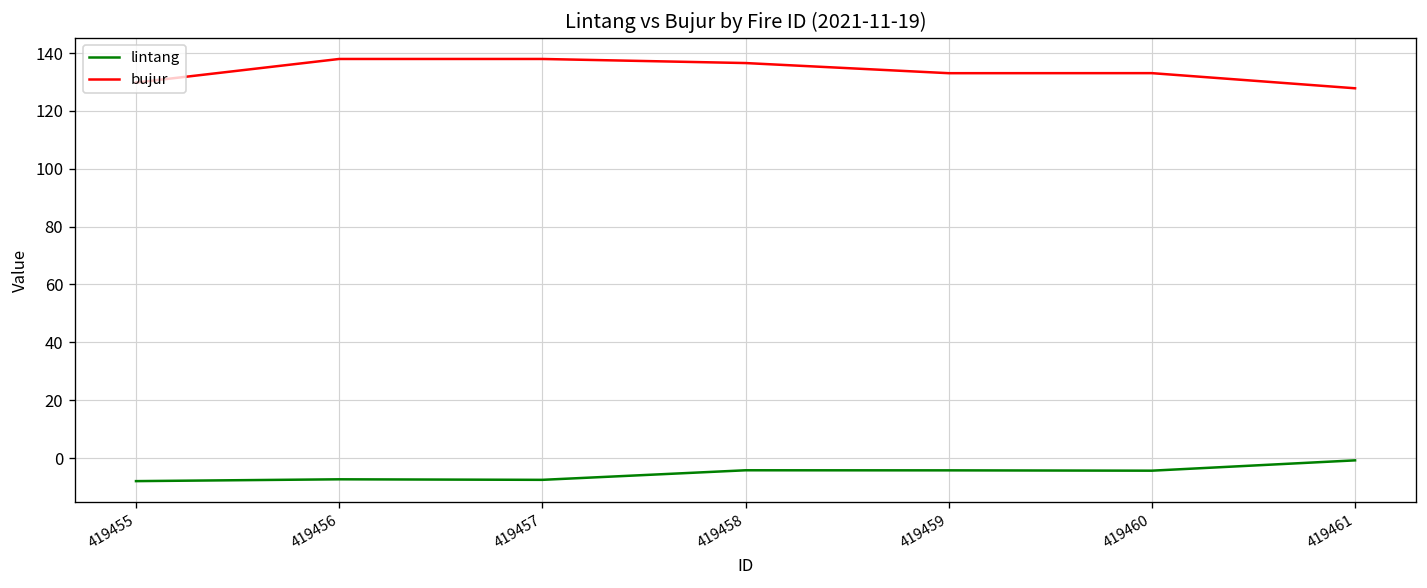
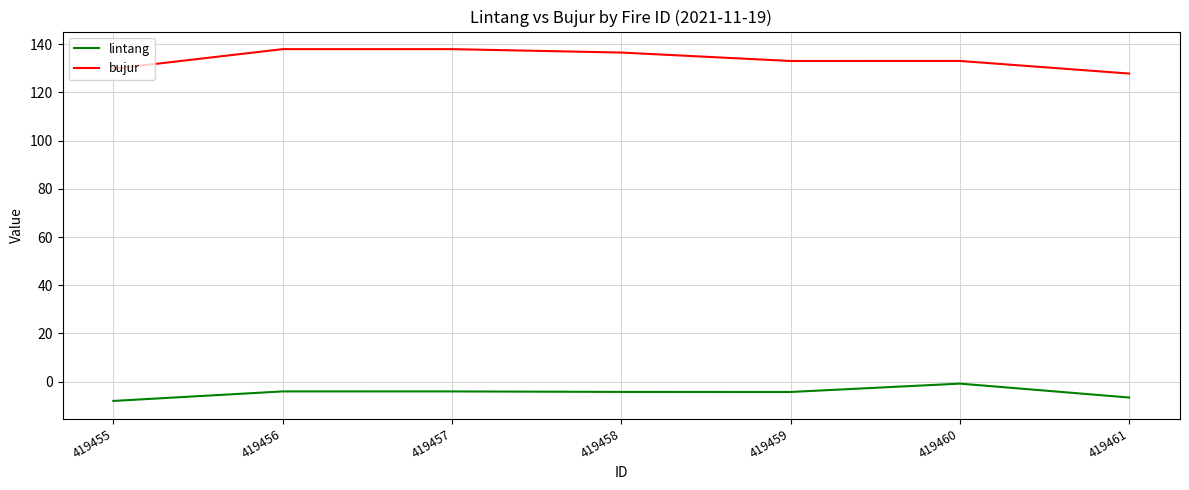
lintang, 419456: -7 -> -4
lintang, 419457: -8 -> -4
lintang, 419460: -4 -> -1
lintang, 419461: -1 -> -7
